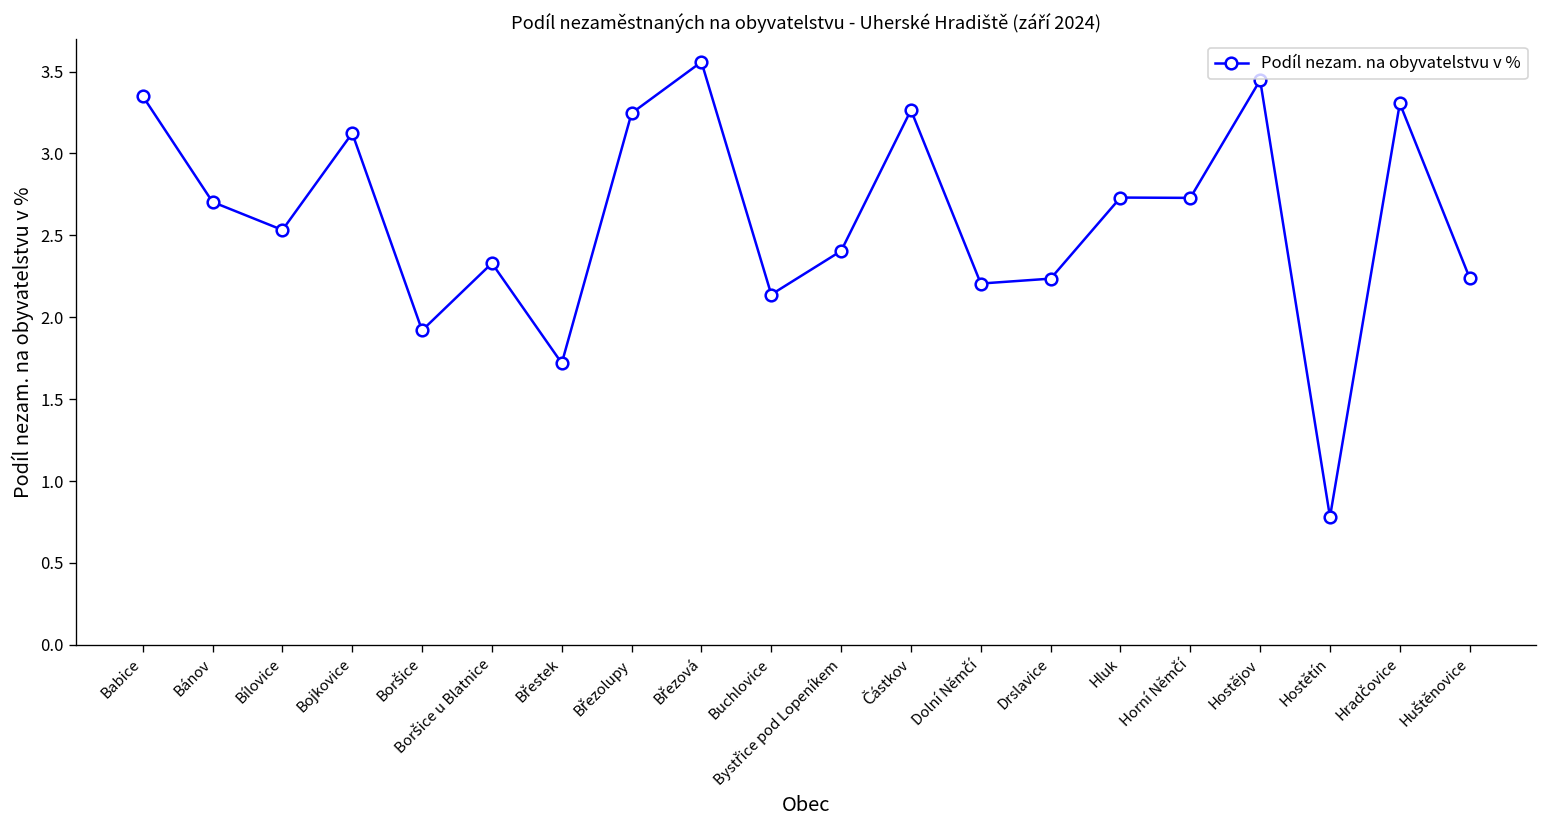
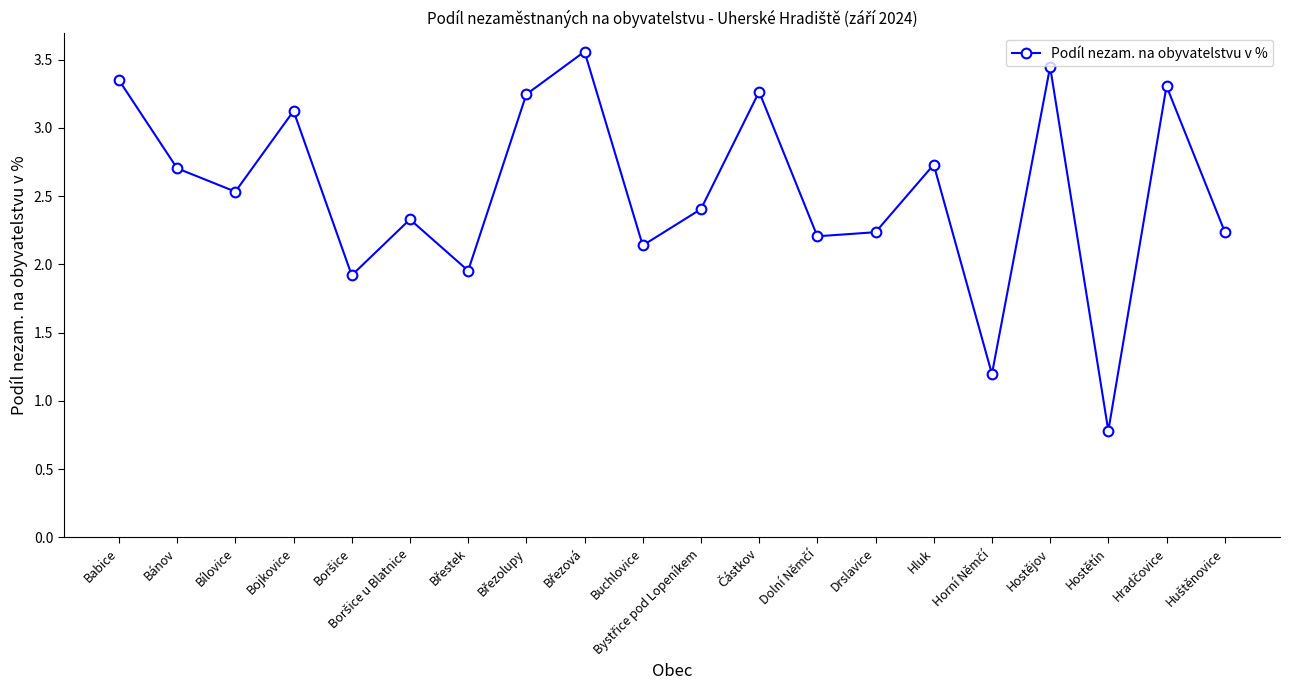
Břestek: 1.72 -> 1.95
Horní Němčí: 2.73 -> 1.20
